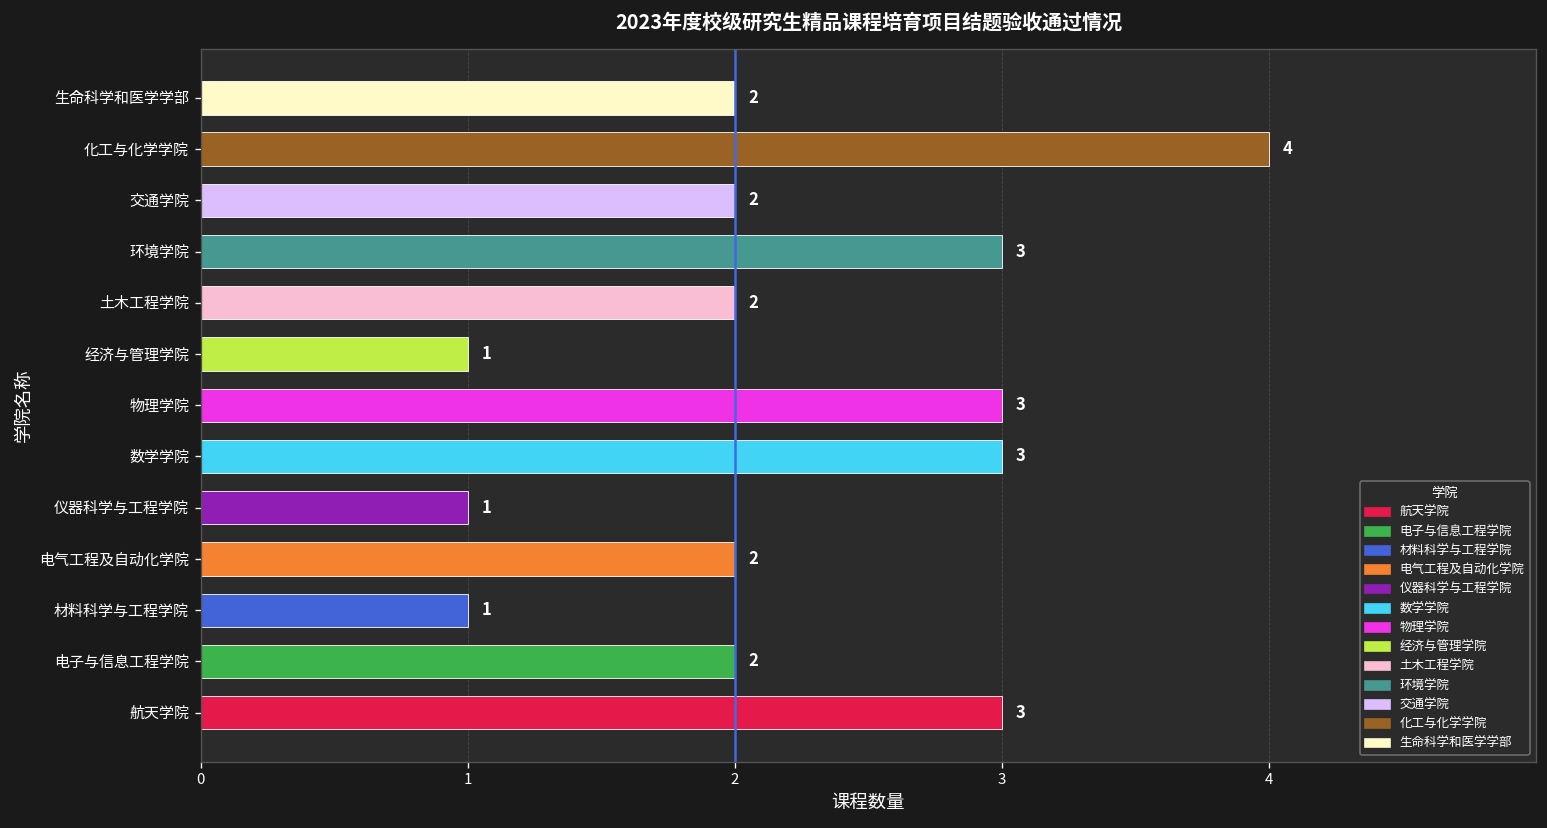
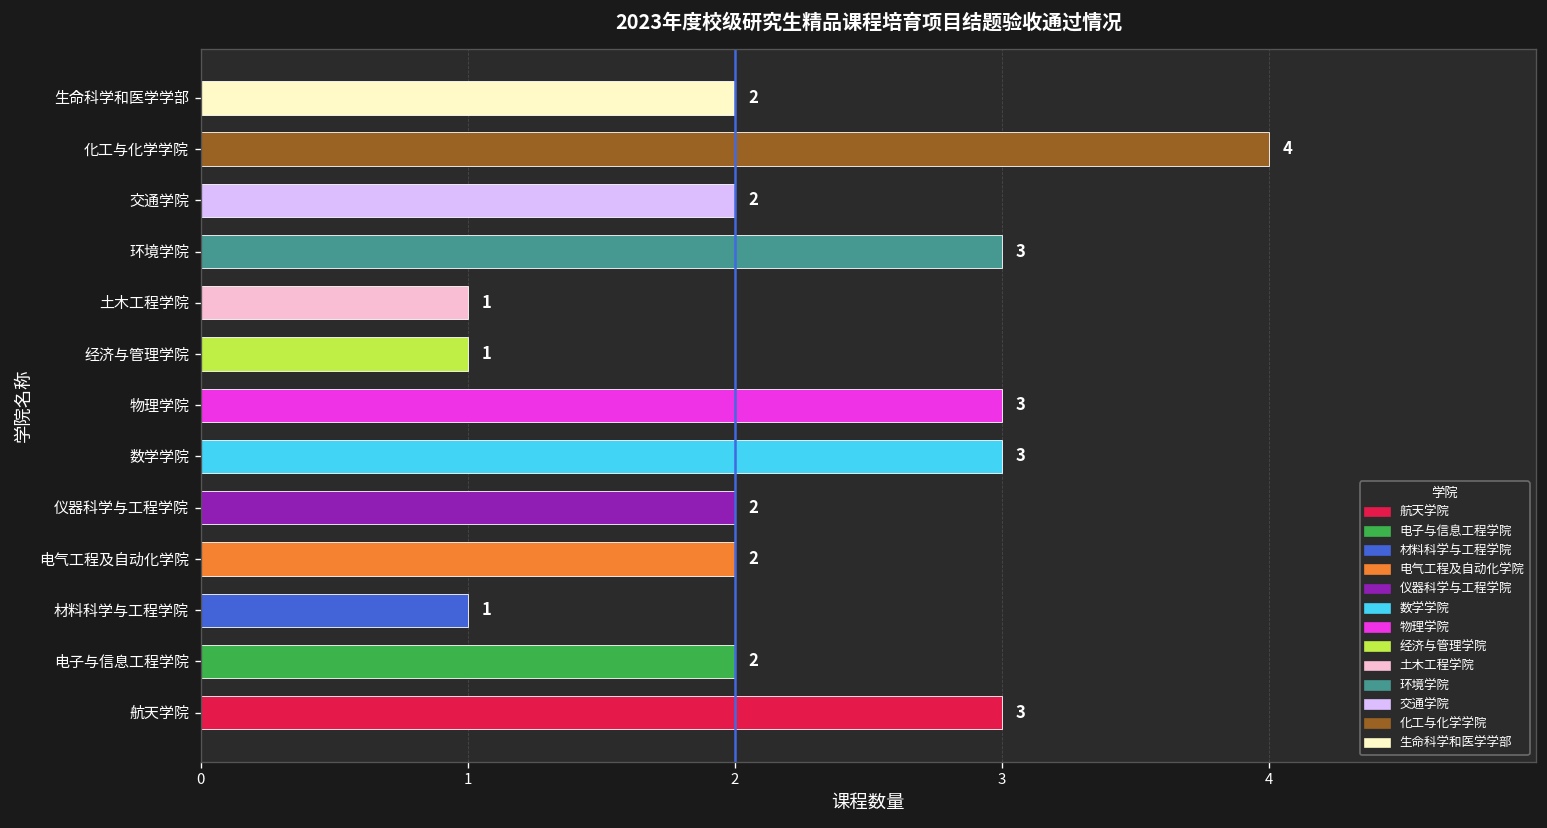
土木工程学院: 2 -> 1
仪器科学与工程学院: 1 -> 2
